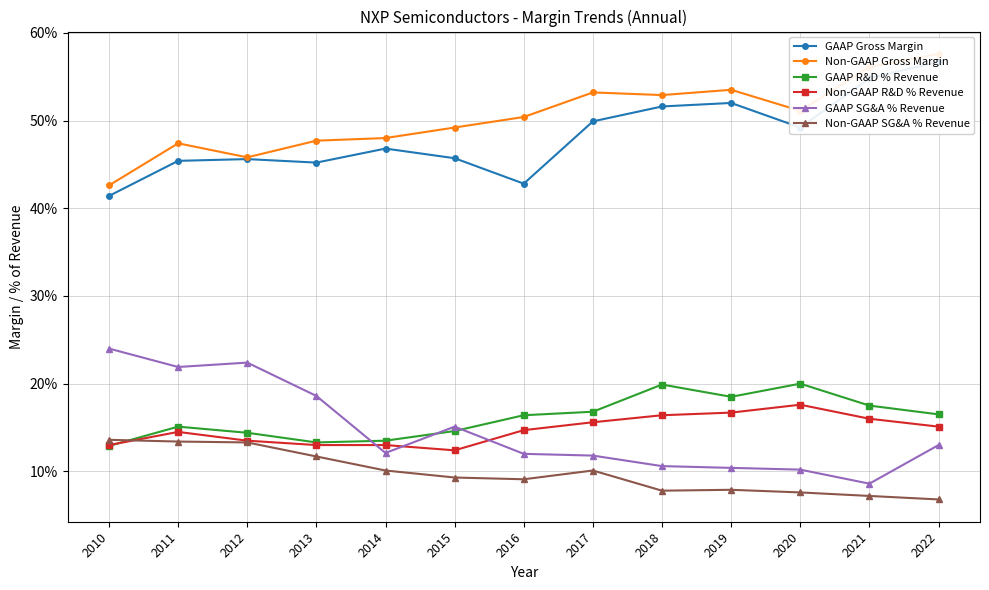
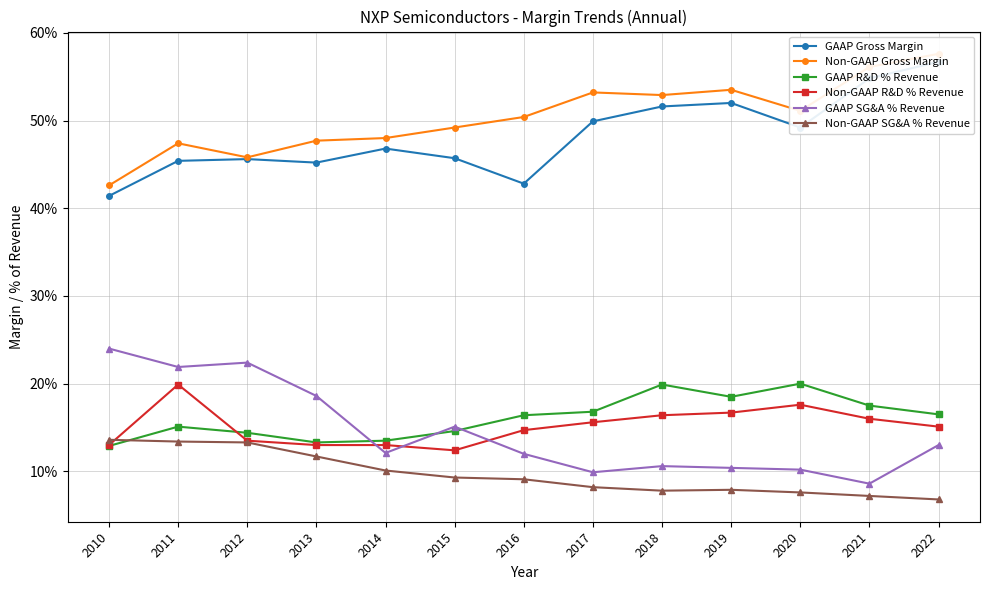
Non-GAAP R&D % Revenue, 2011: 14% -> 20%
GAAP SG&A % Revenue, 2017: 12% -> 10%
Non-GAAP SG&A % Revenue, 2017: 10% -> 8%
